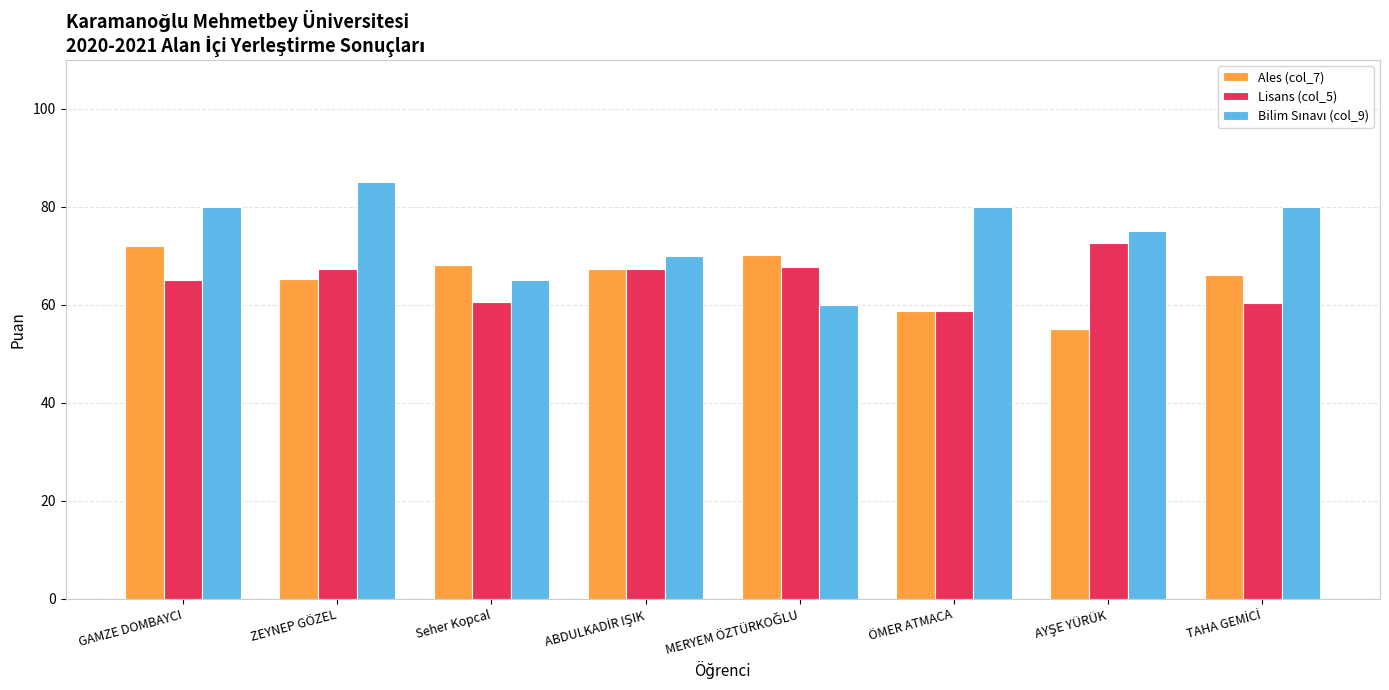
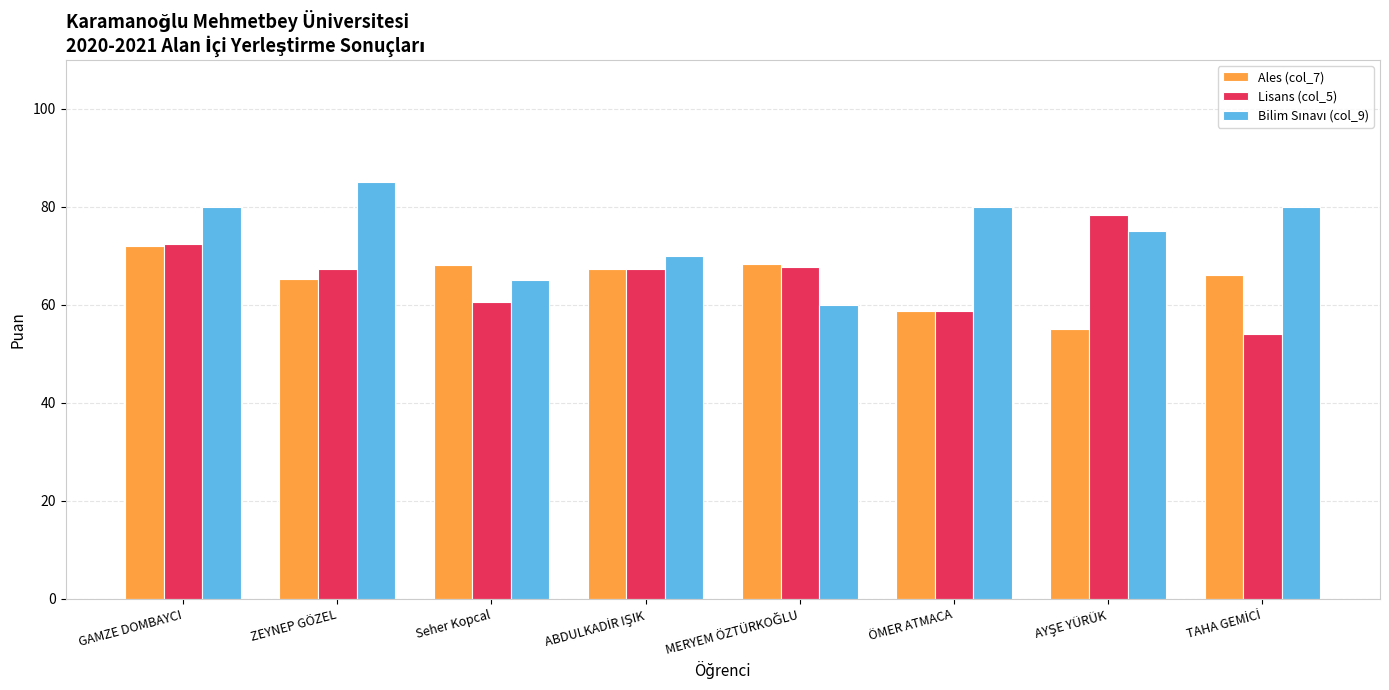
Lisans (col_5), GAMZE DOMBAYCI: 65 -> 72
Ales (col_7), MERYEM ÖZTÜRKOĞLU: 70 -> 68
Lisans (col_5), AYŞE YÜRÜK: 73 -> 78
Lisans (col_5), TAHA GEMİCİ: 60 -> 54
